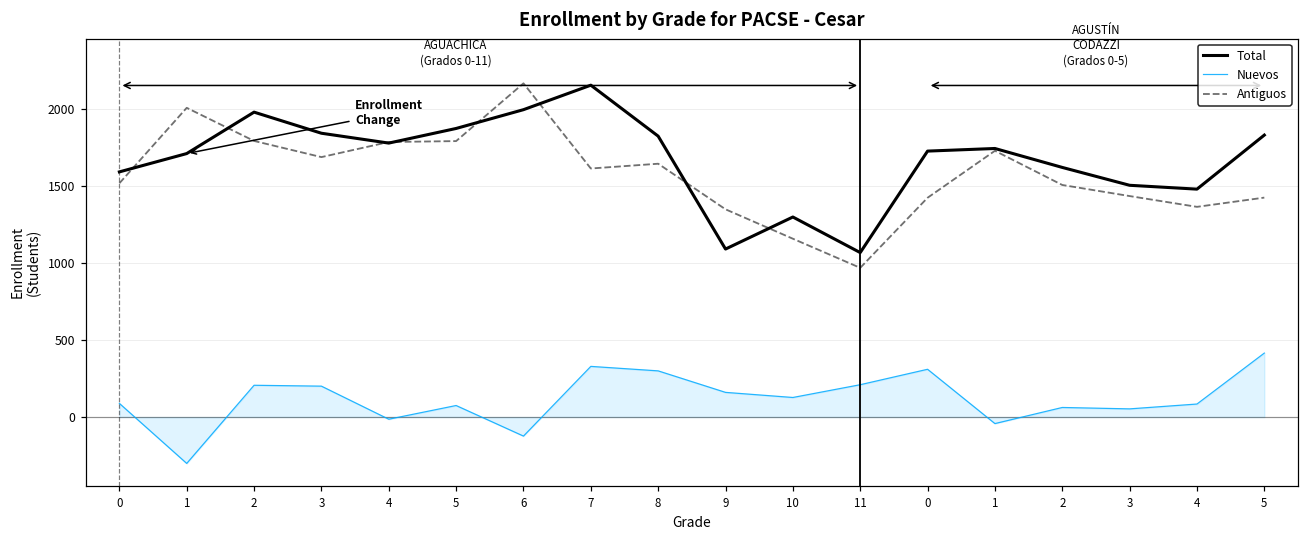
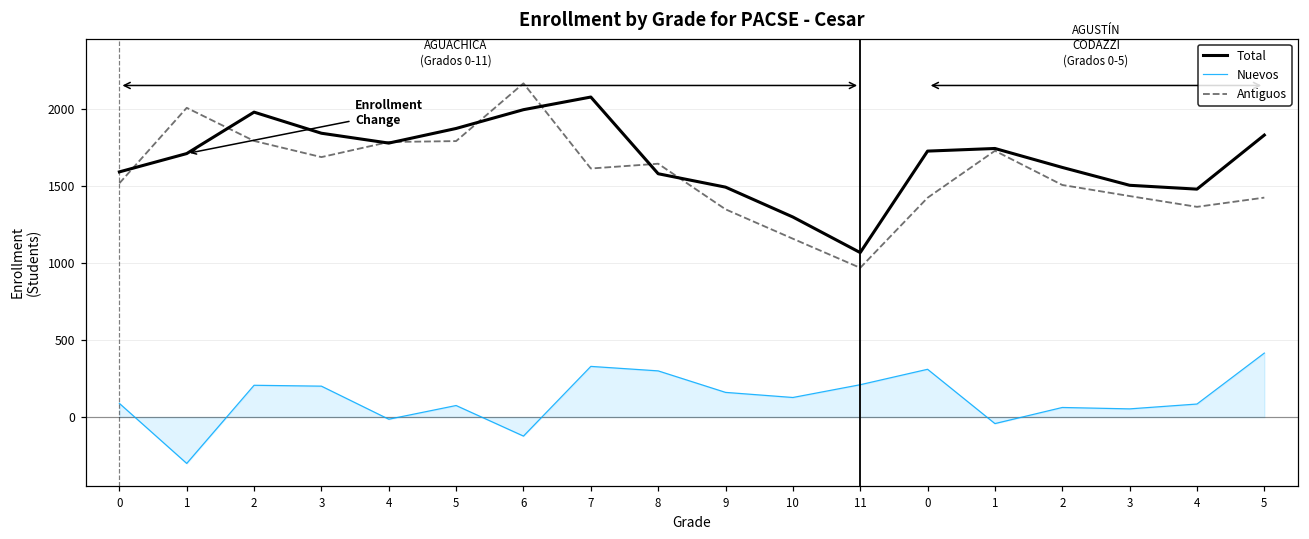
Total, 7: 2160 -> 2080
Total, 8: 1820 -> 1580
Total, 9: 1090 -> 1490
